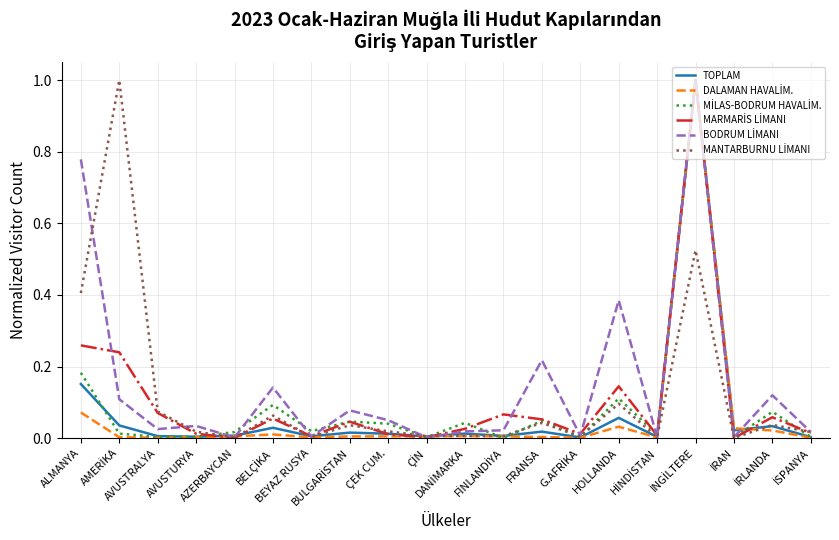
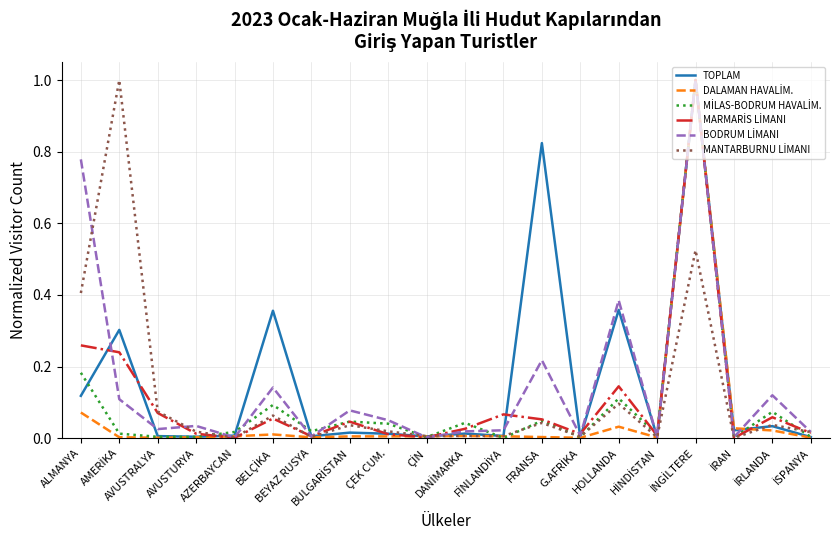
TOPLAM, ALMANYA: 0.15 -> 0.12
TOPLAM, AMERİKA: 0.04 -> 0.30
TOPLAM, BELÇİKA: 0.03 -> 0.36
TOPLAM, FRANSA: 0.02 -> 0.82
TOPLAM, HOLLANDA: 0.06 -> 0.36
